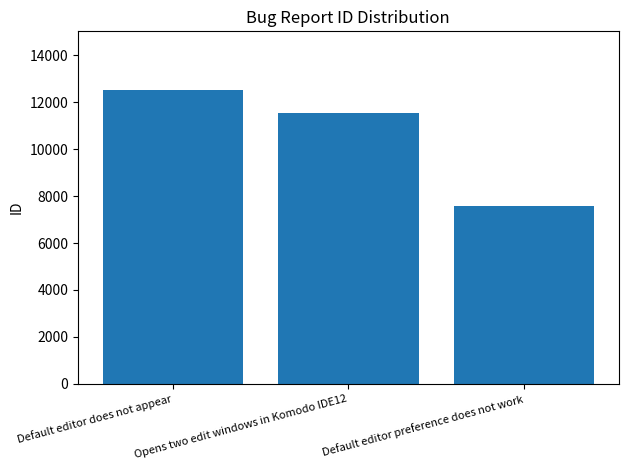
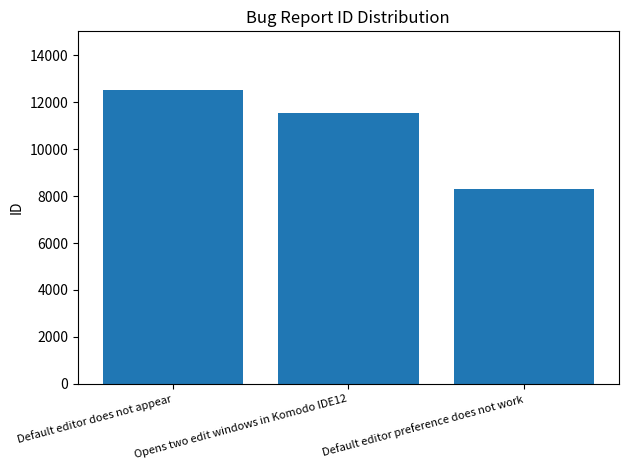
Default editor preference does not work: 7600 -> 8300
